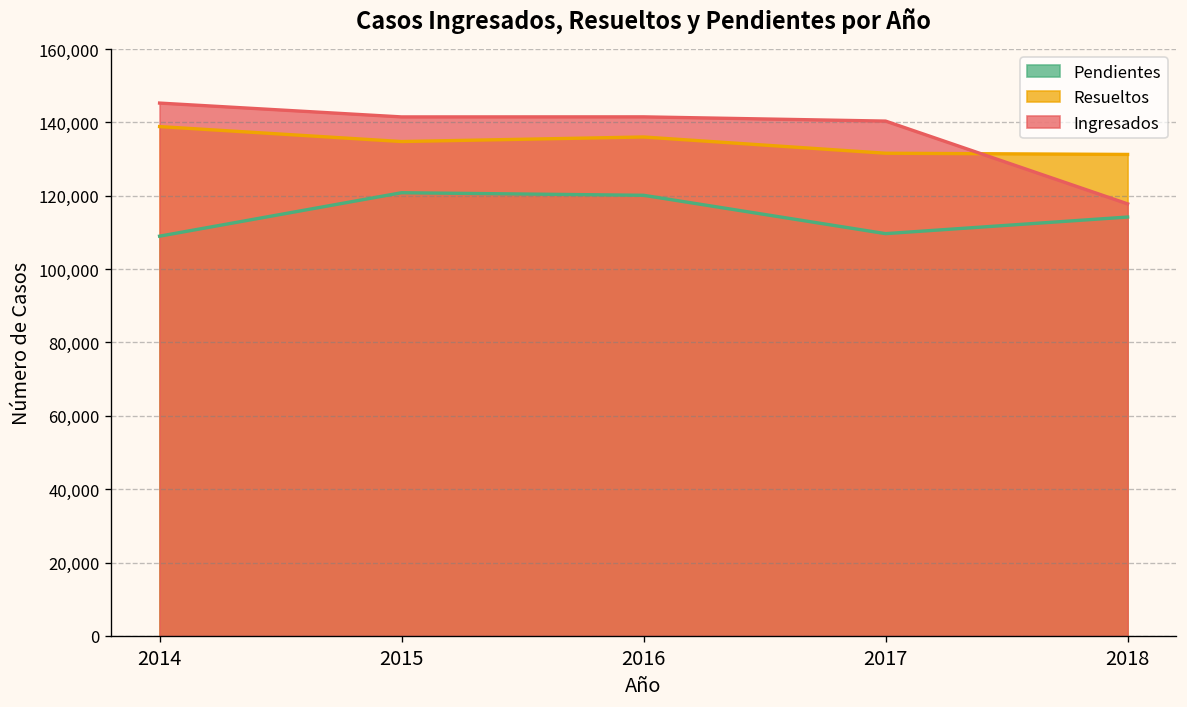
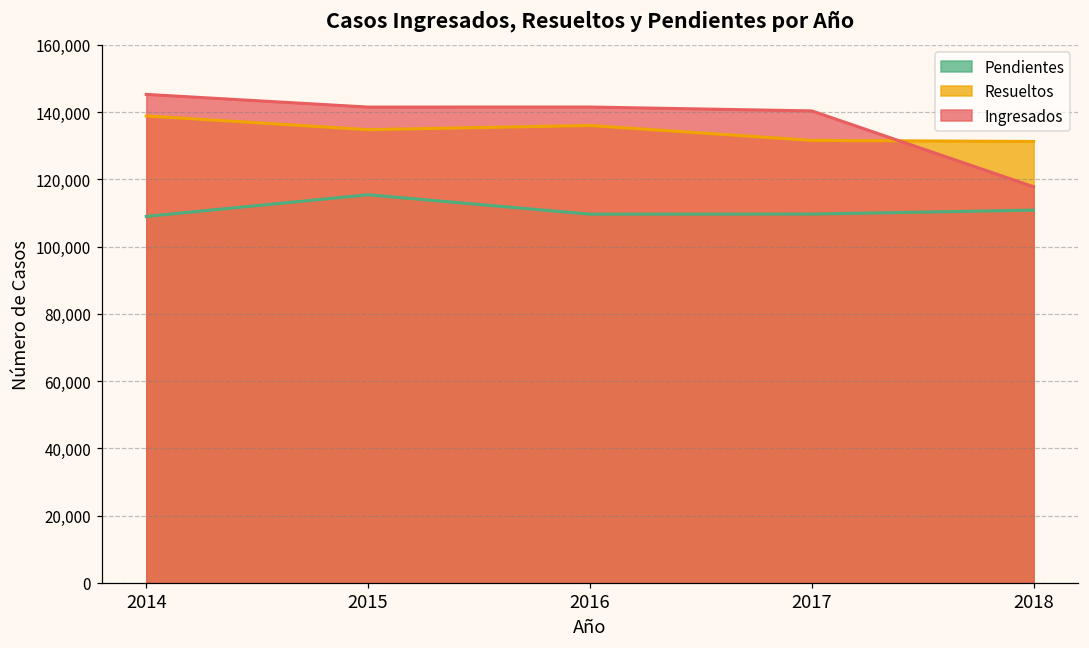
Pendientes, 2015: 121,000 -> 115,000
Pendientes, 2016: 120,000 -> 110,000
Pendientes, 2018: 114,000 -> 111,000
